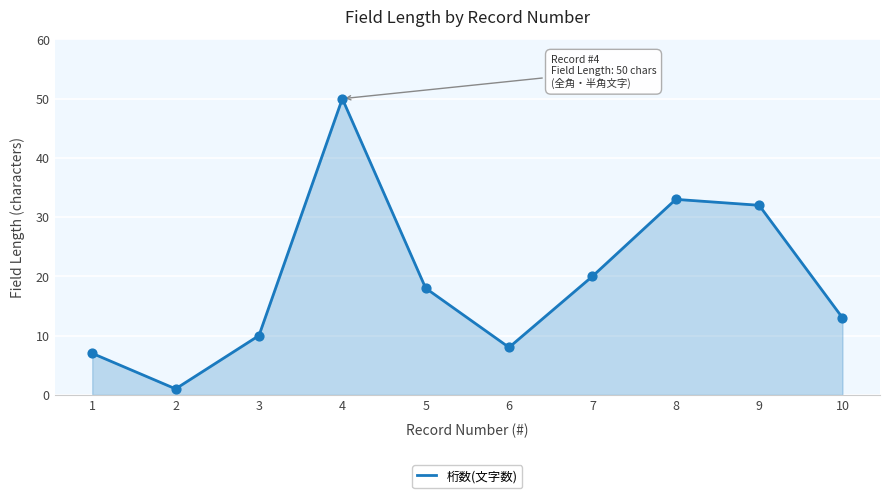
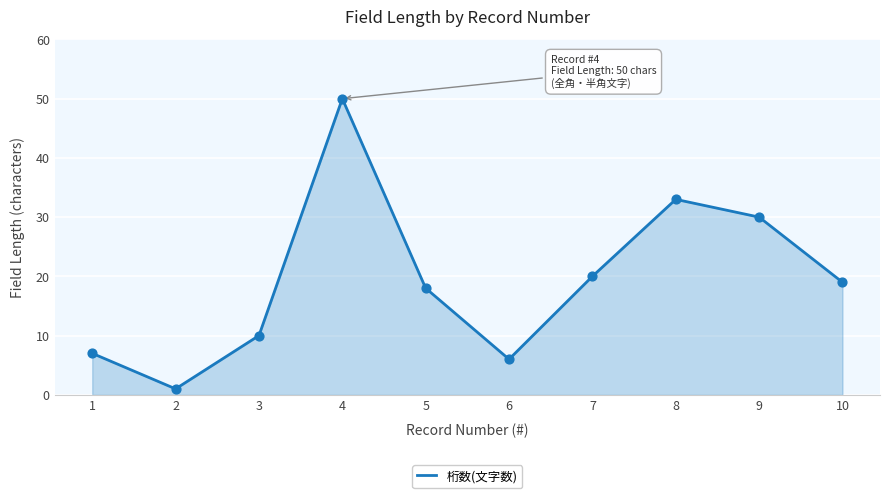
6: 8 -> 6
9: 32 -> 30
10: 13 -> 19
